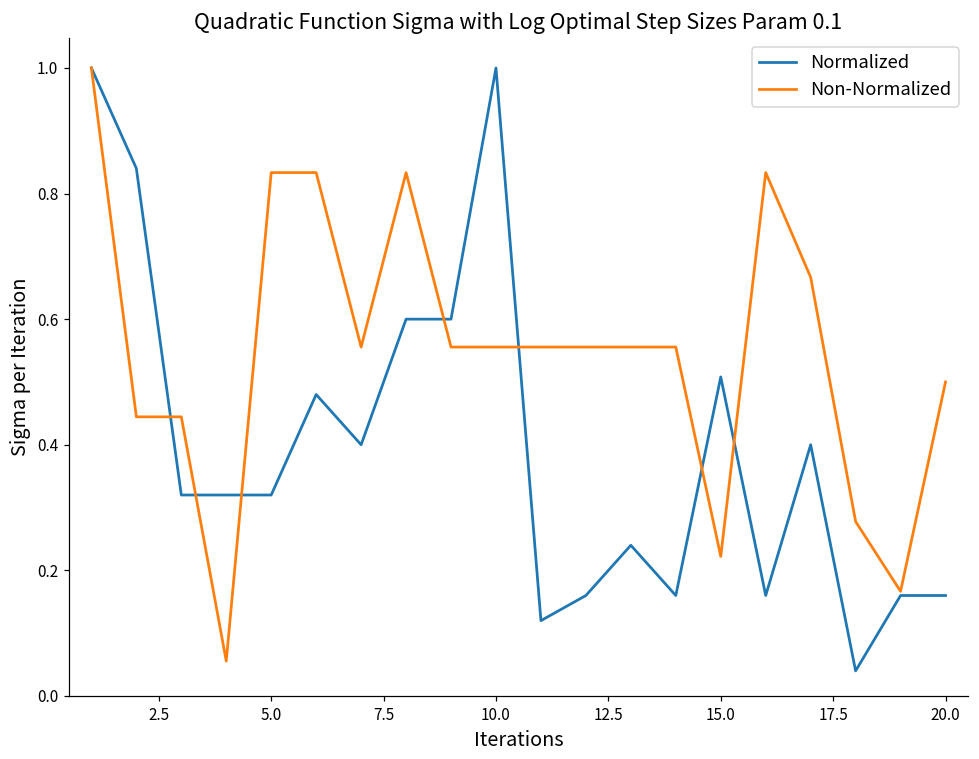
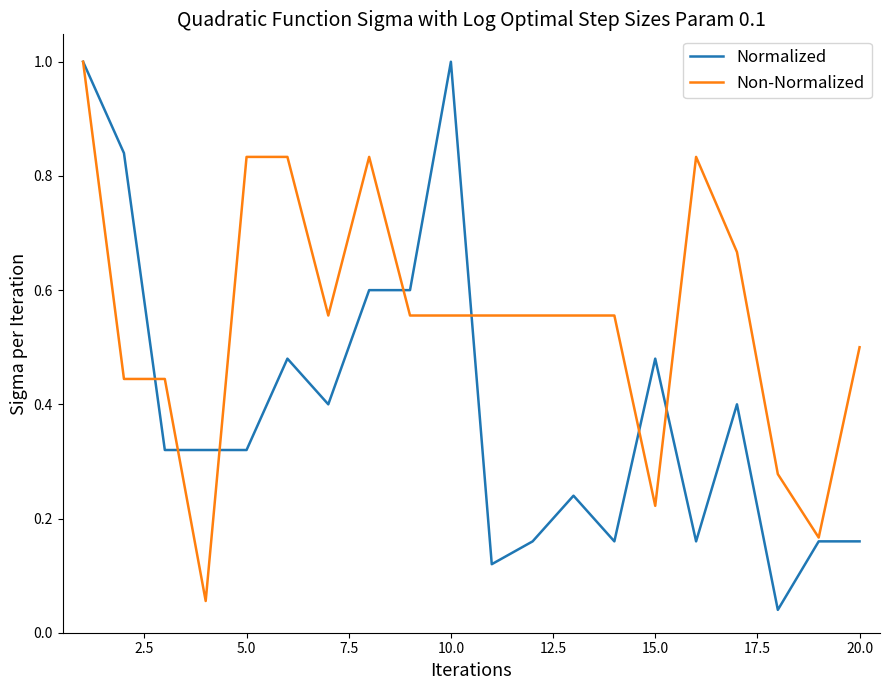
Normalized, 15.0: 0.51 -> 0.48
